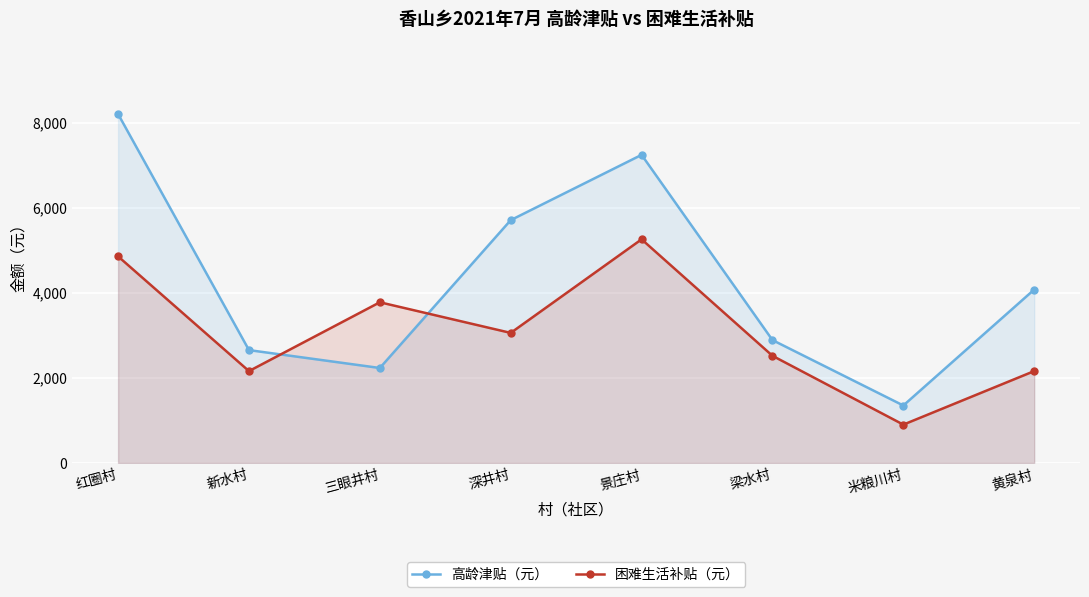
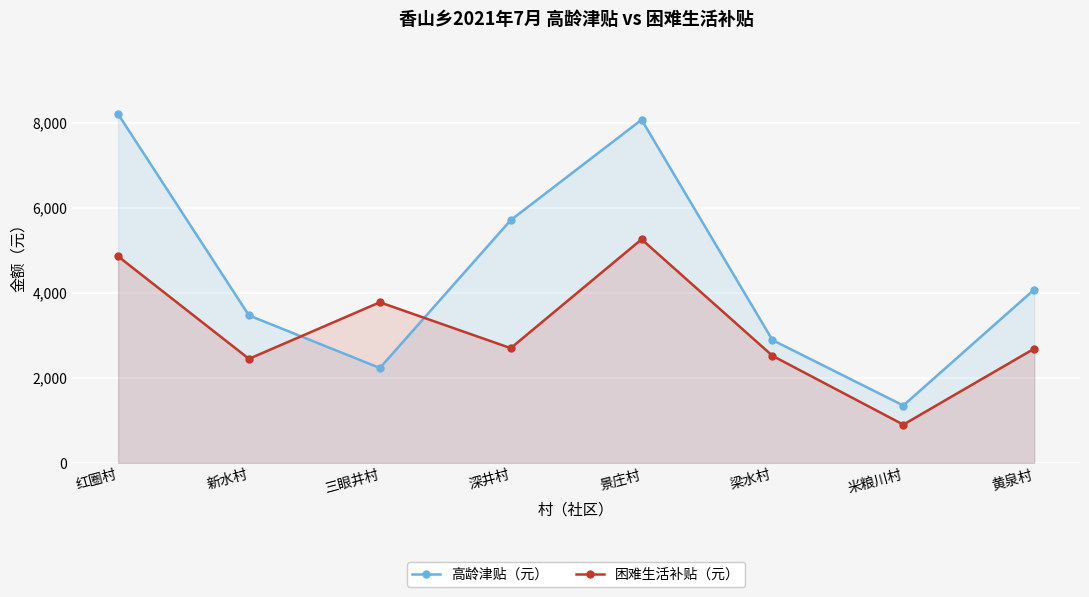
高龄津贴（元）, 新水村: 2,700 -> 3,500
困难生活补贴（元）, 新水村: 2,200 -> 2,400
困难生活补贴（元）, 深井村: 3,100 -> 2,700
高龄津贴（元）, 景庄村: 7,300 -> 8,100
困难生活补贴（元）, 黄泉村: 2,200 -> 2,700
